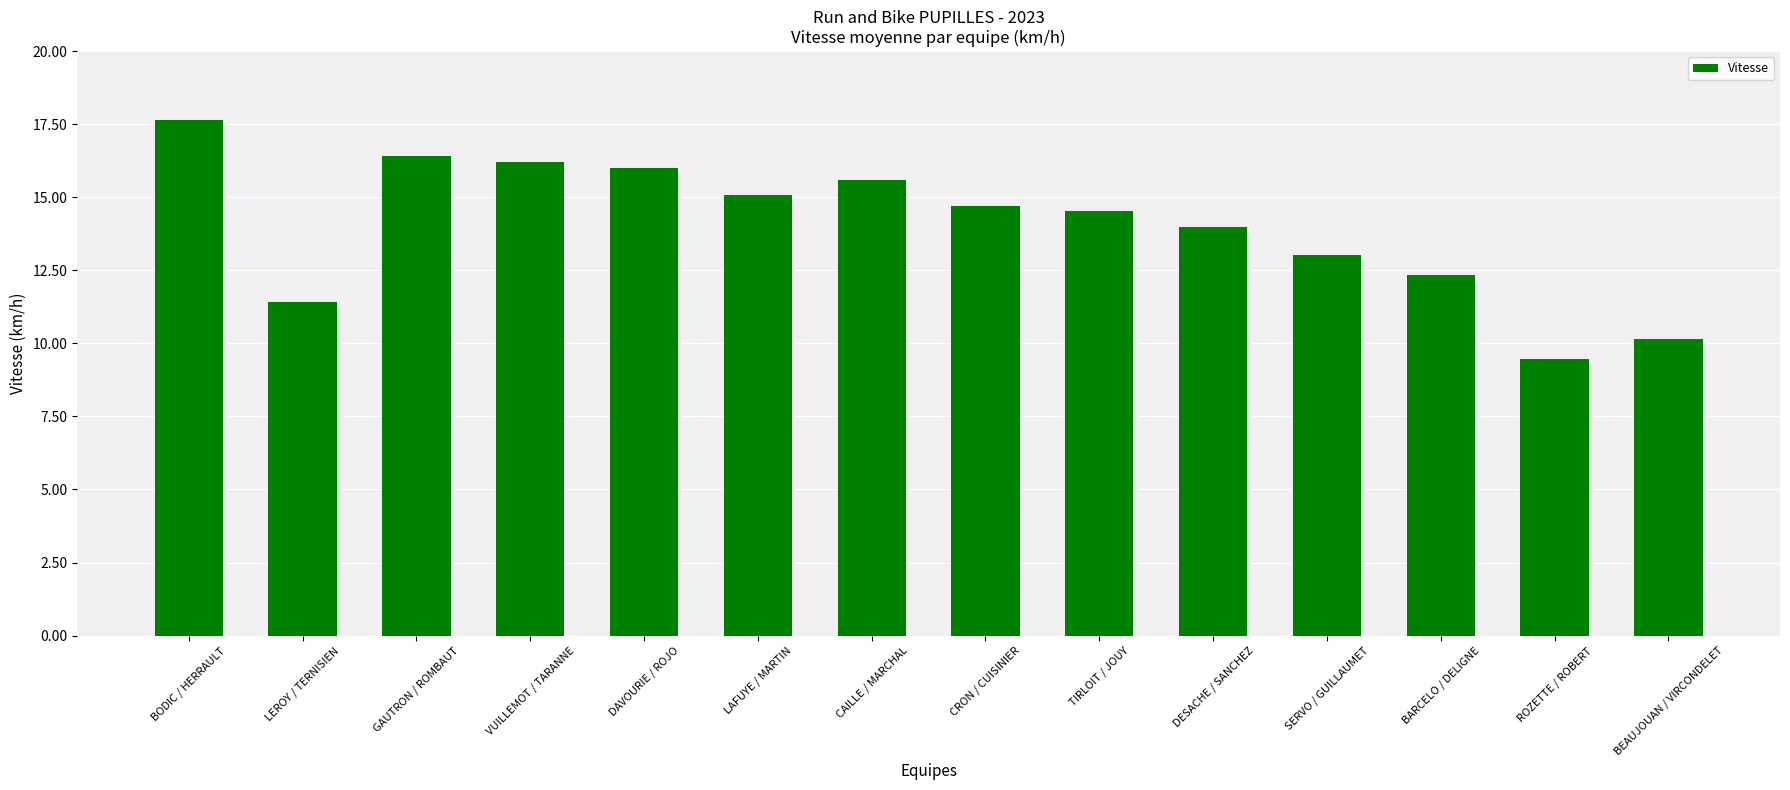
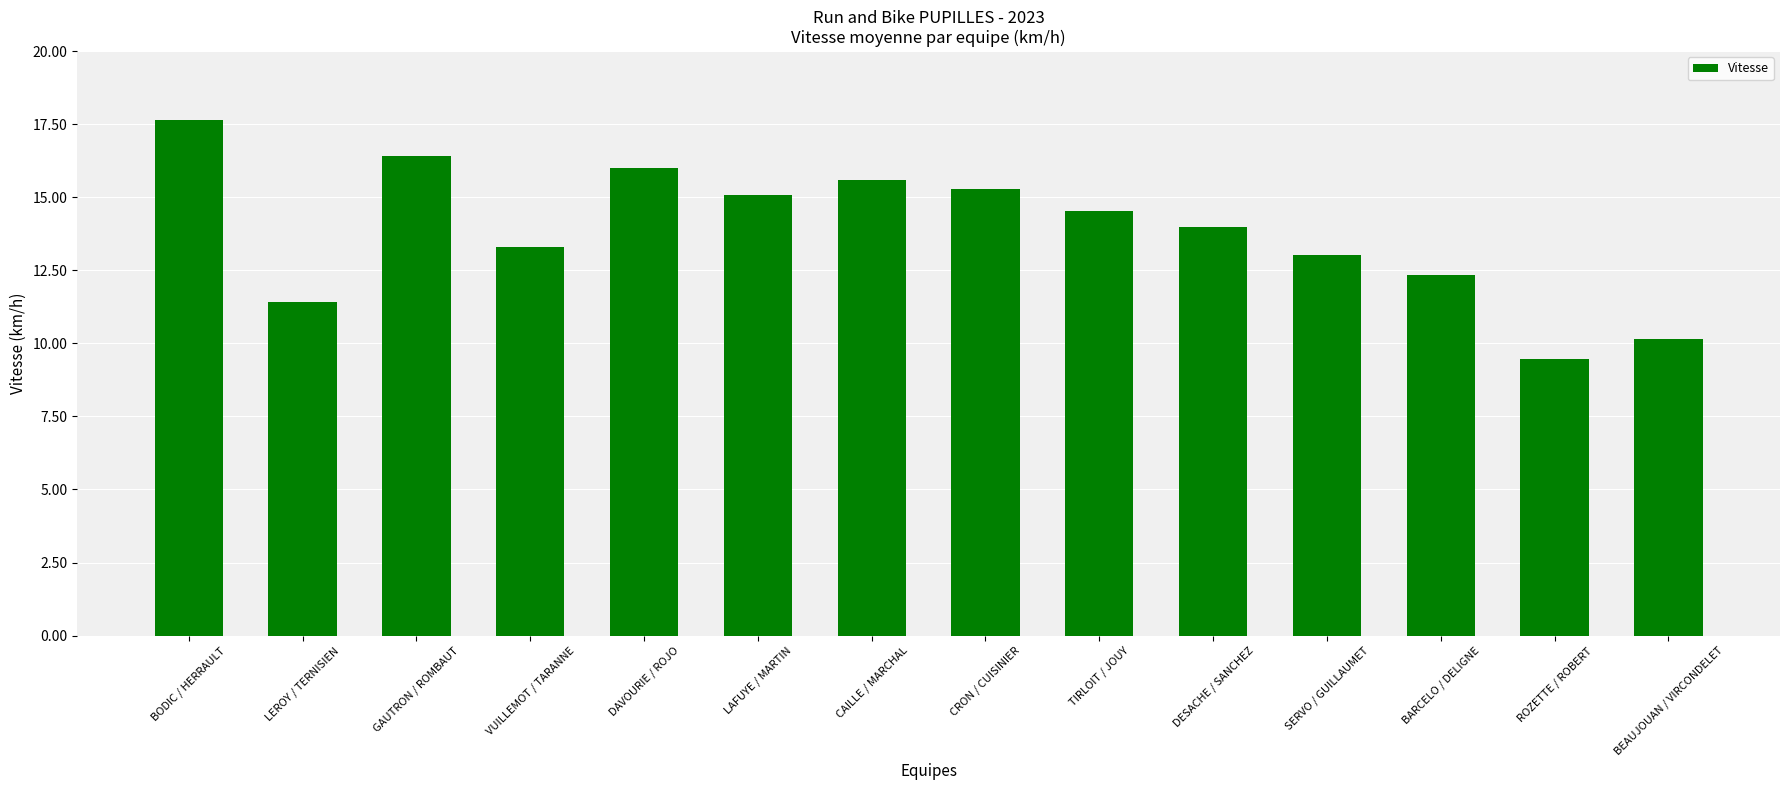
VUILLEMOT / TARANNE: 16.2 -> 13.3
CRON / CUISINIER: 14.7 -> 15.3
